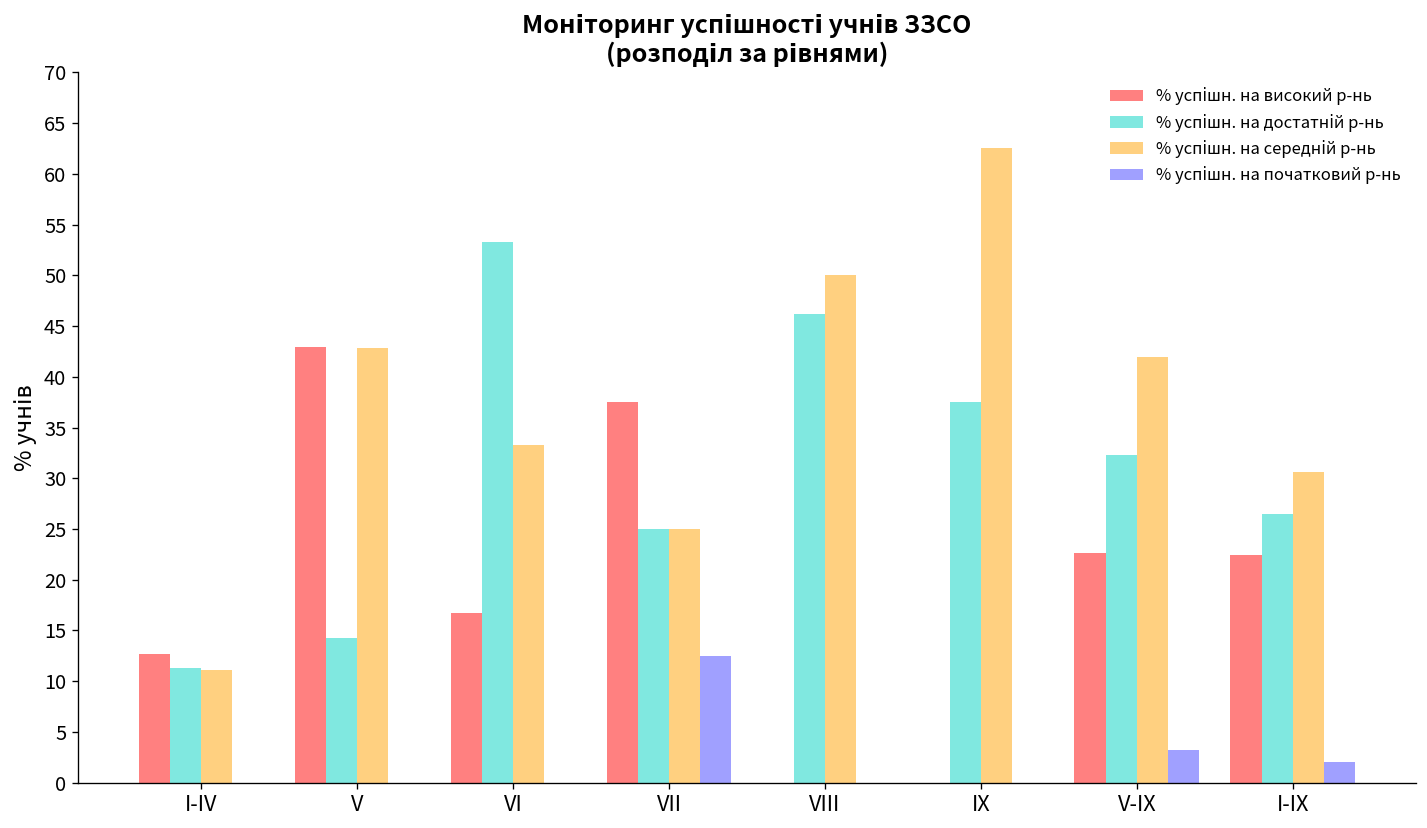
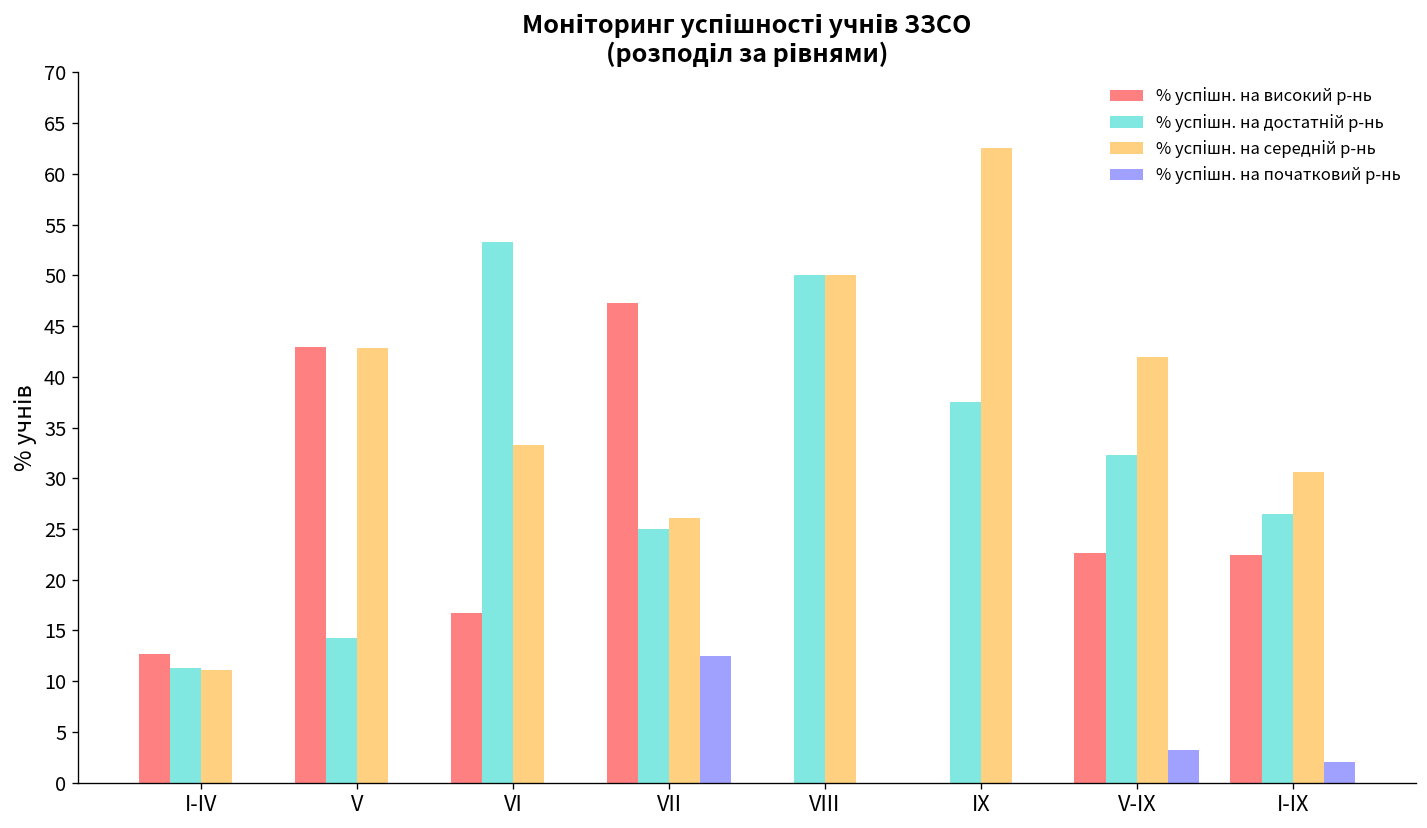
% успішн. на високий р-нь, VII: 38 -> 47
% успішн. на середній р-нь, VII: 25 -> 26
% успішн. на достатній р-нь, VIII: 46 -> 50
